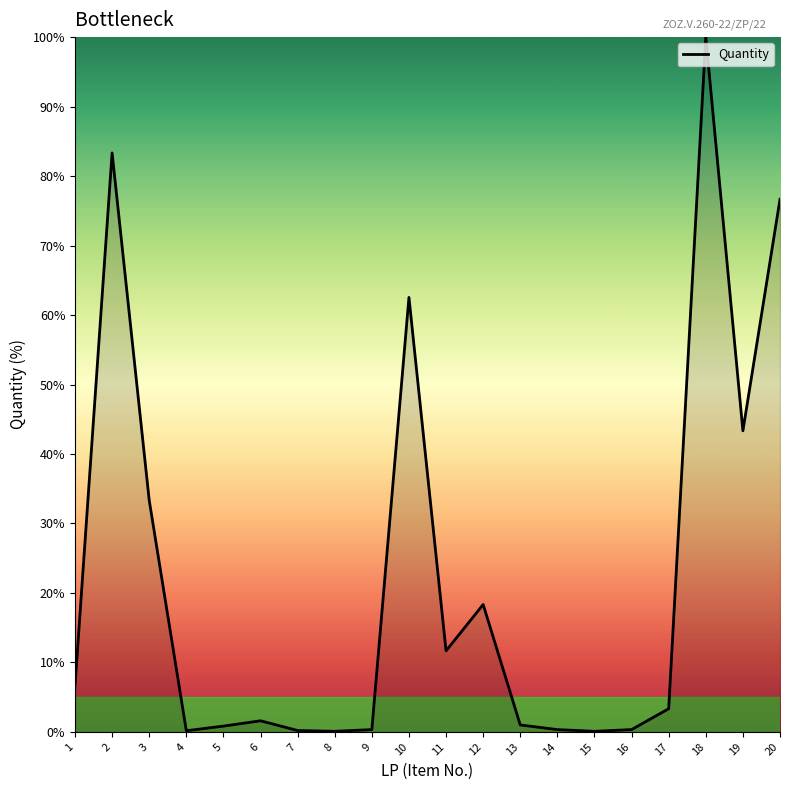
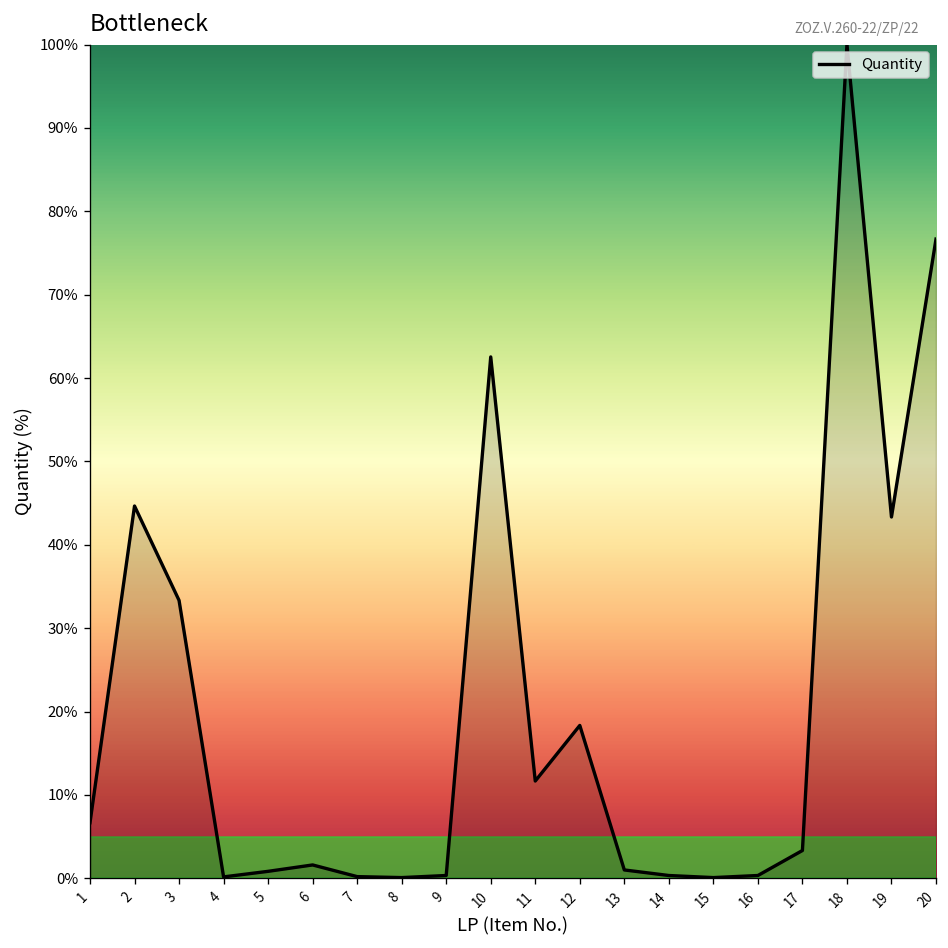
2: 83% -> 45%
